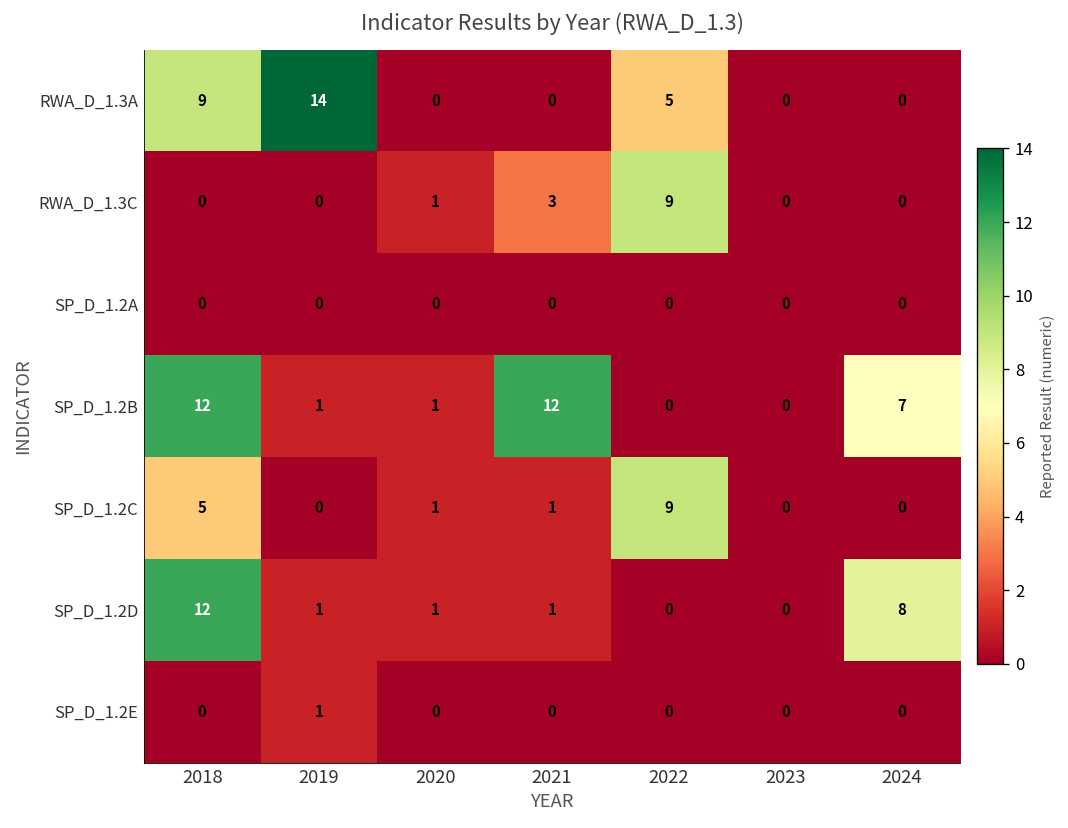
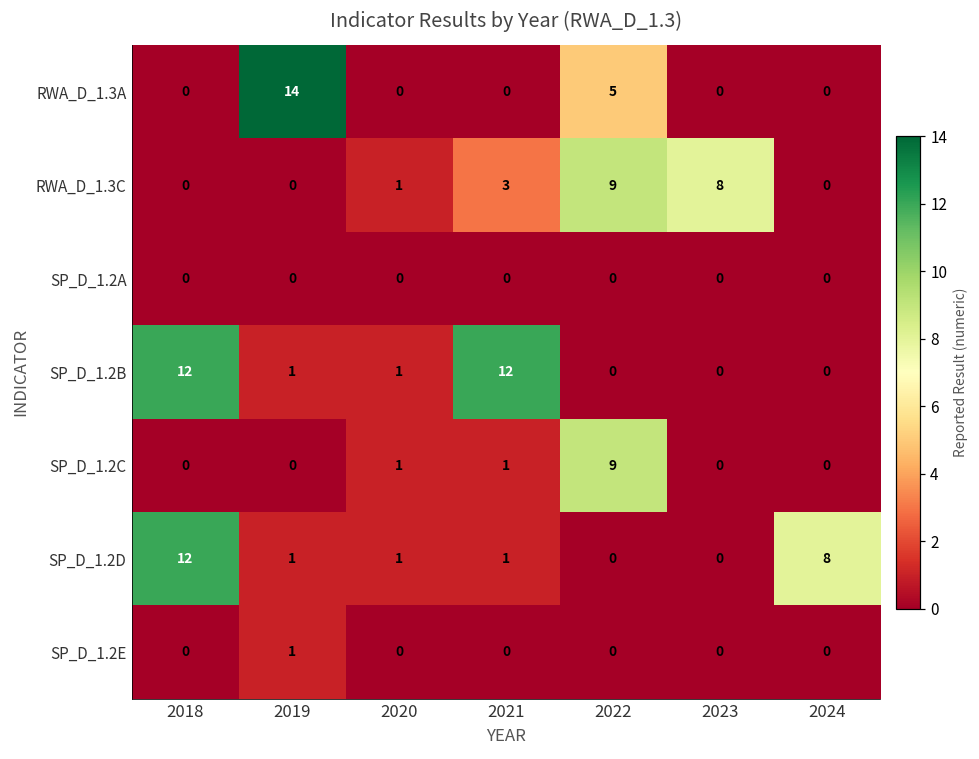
RWA_D_1.3A, 2018: 9 -> 0
RWA_D_1.3C, 2023: 0 -> 8
SP_D_1.2B, 2024: 7 -> 0
SP_D_1.2C, 2018: 5 -> 0
